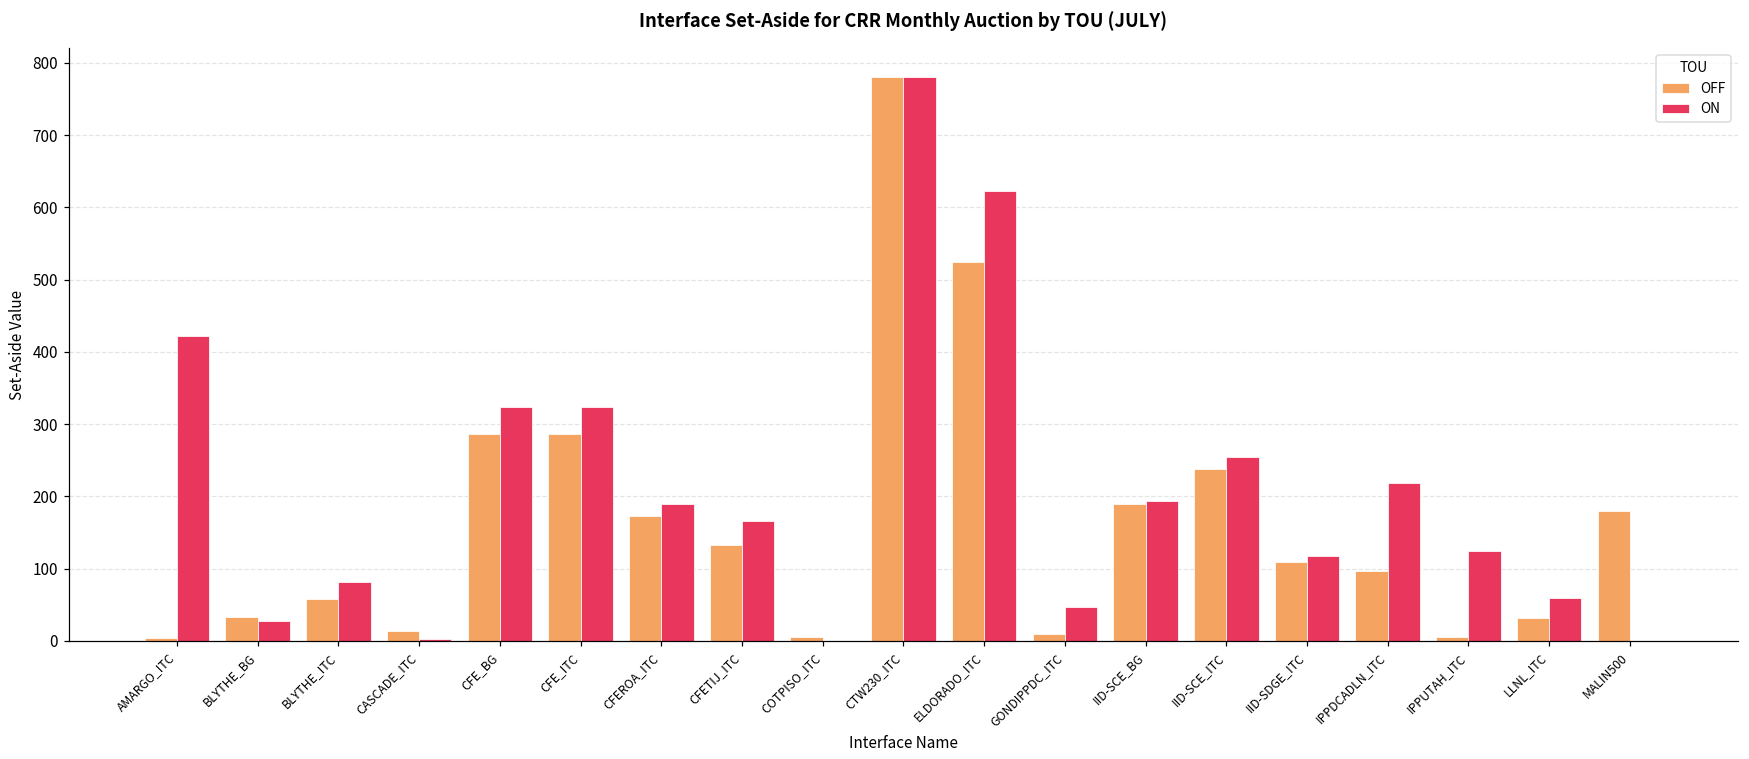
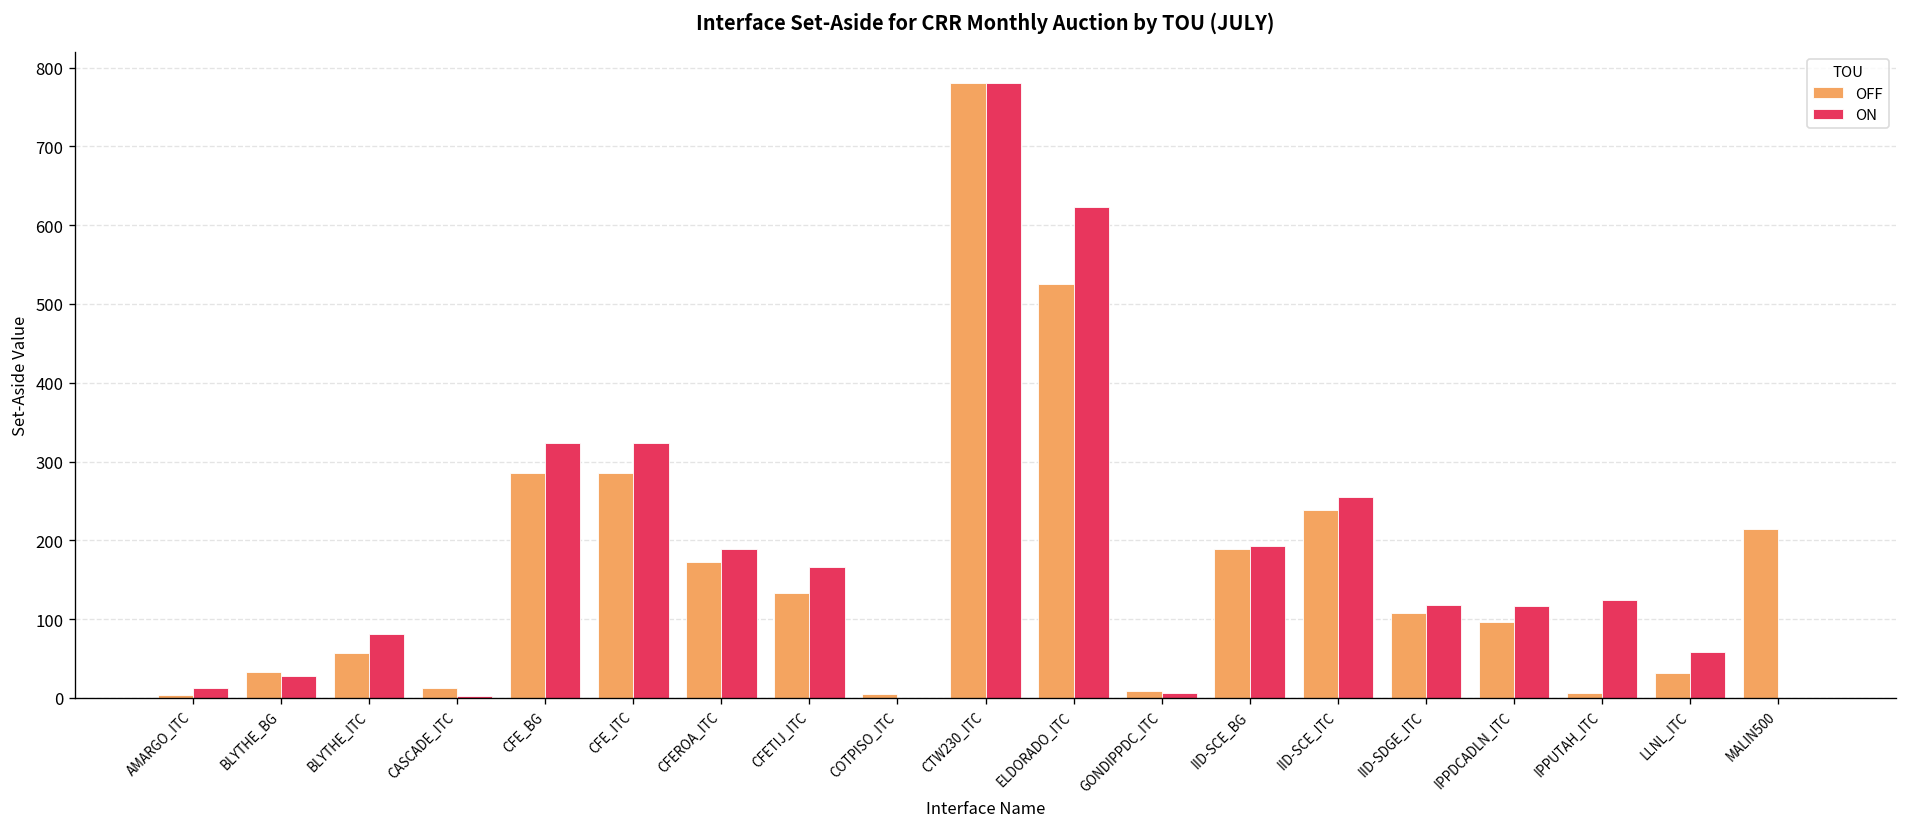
ON, AMARGO_ITC: 420 -> 10
ON, GONDIPPDC_ITC: 50 -> 10
ON, IPPDCADLN_ITC: 220 -> 120
OFF, MALIN500: 180 -> 210
